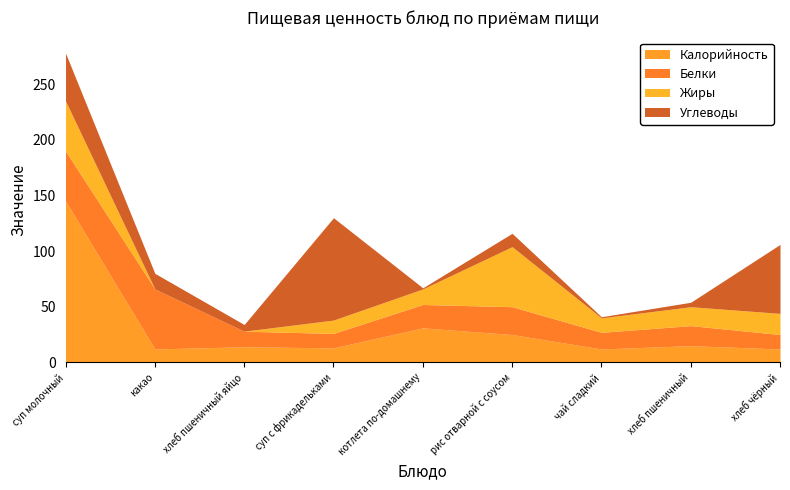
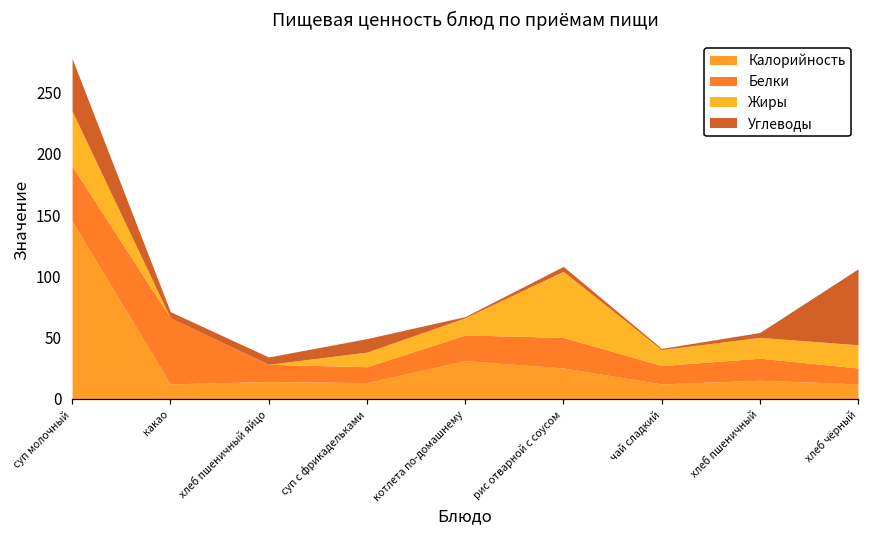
Углеводы, какао: 14 -> 5
Углеводы, суп с фрикадельками: 92 -> 11
Углеводы, рис отварной с соусом: 12 -> 4
